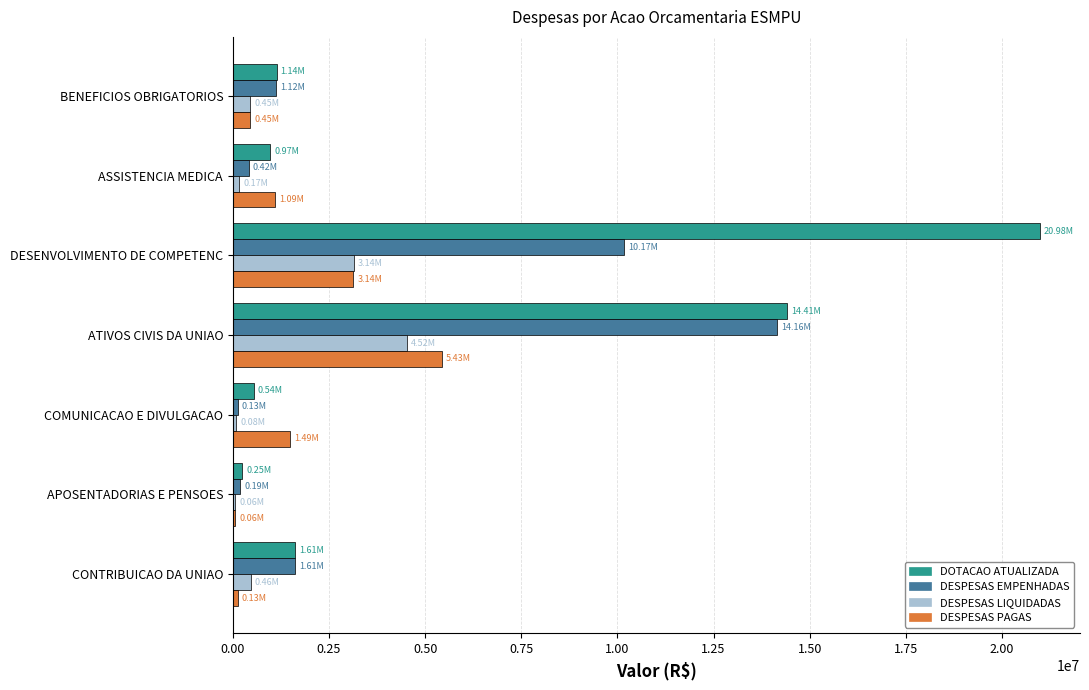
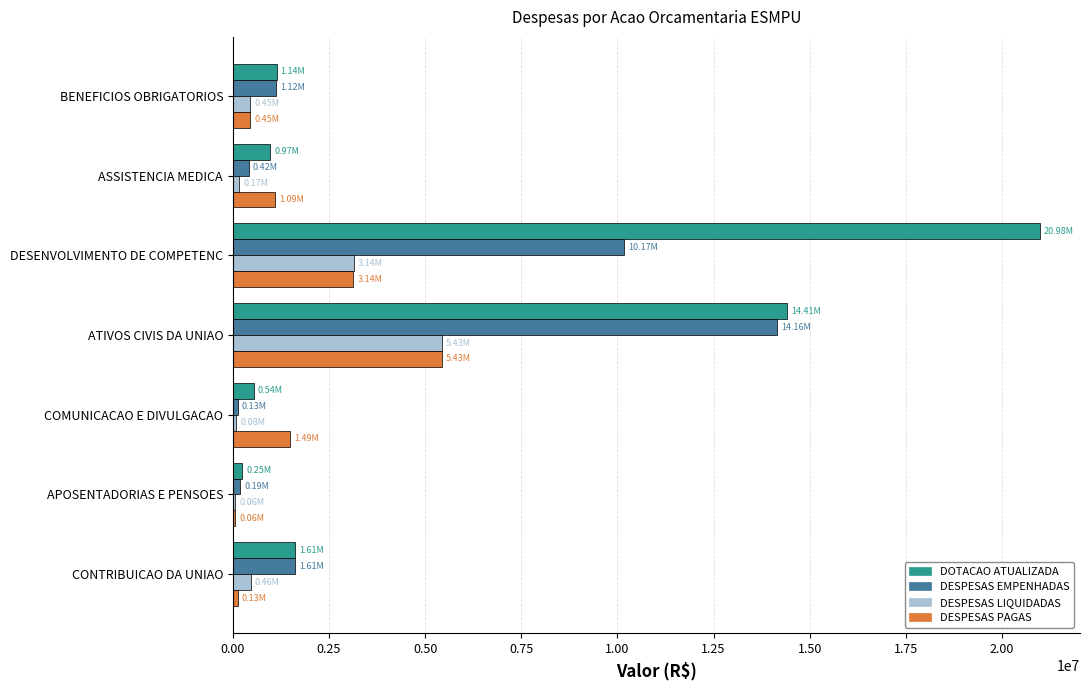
DESPESAS LIQUIDADAS, ATIVOS CIVIS DA UNIAO: 4.52M -> 5.43M
